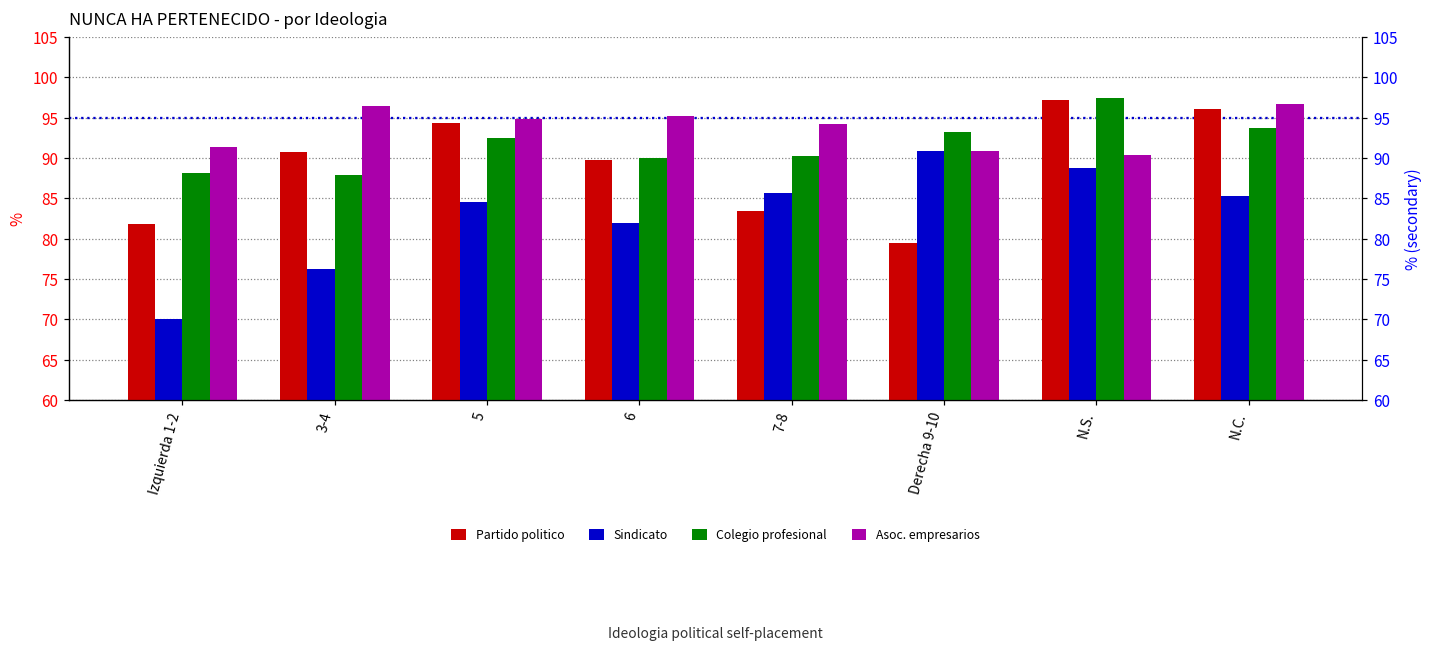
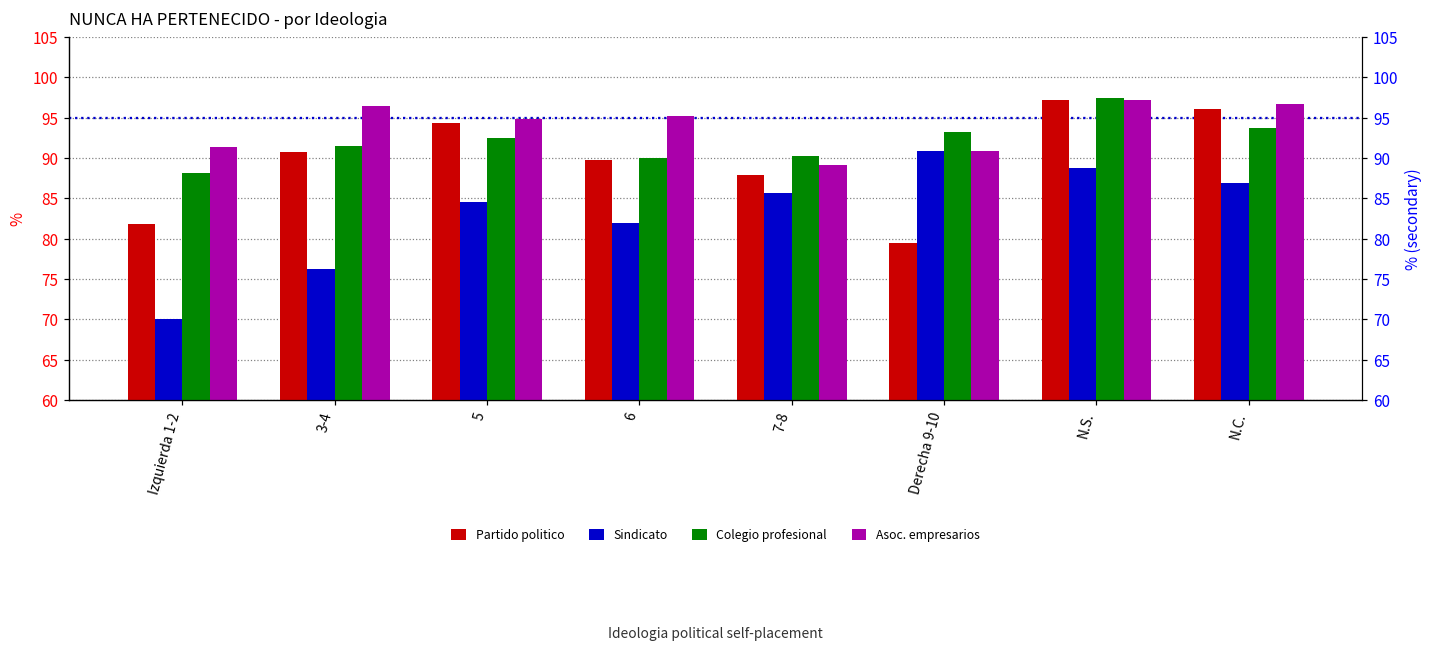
Colegio profesional, 3-4: 88 -> 92
Partido politico, 7-8: 83 -> 88
Asoc. empresarios, 7-8: 94 -> 89
Asoc. empresarios, N.S.: 90 -> 97
Sindicato, N.C.: 85 -> 87
